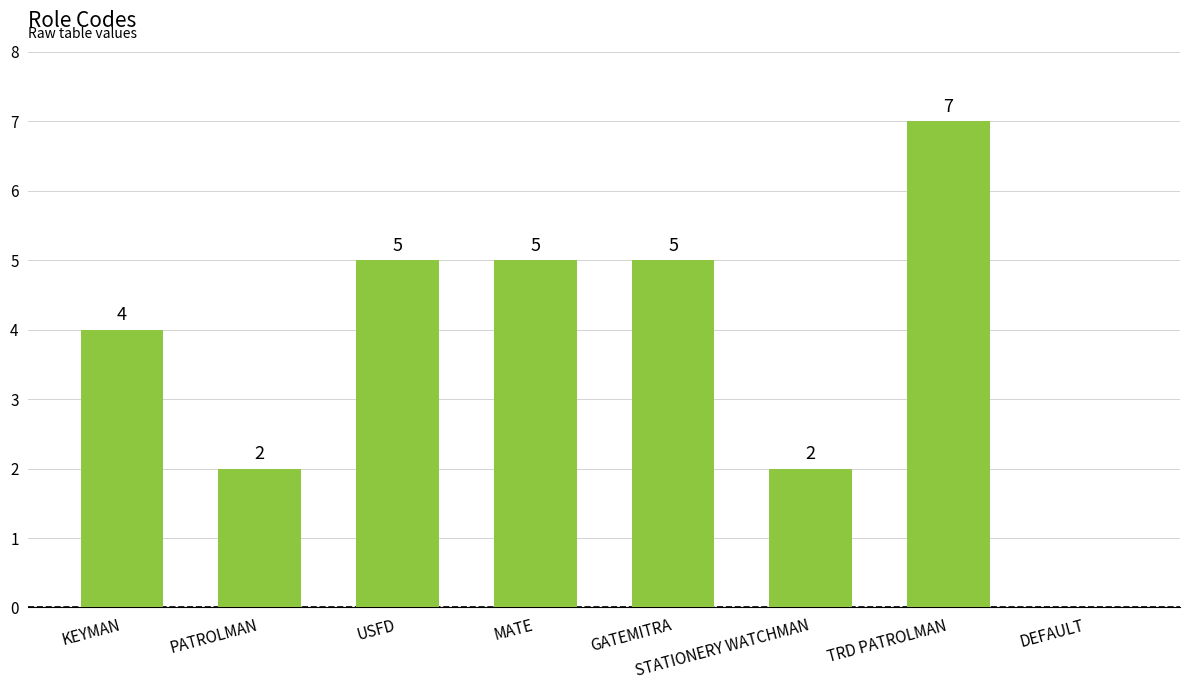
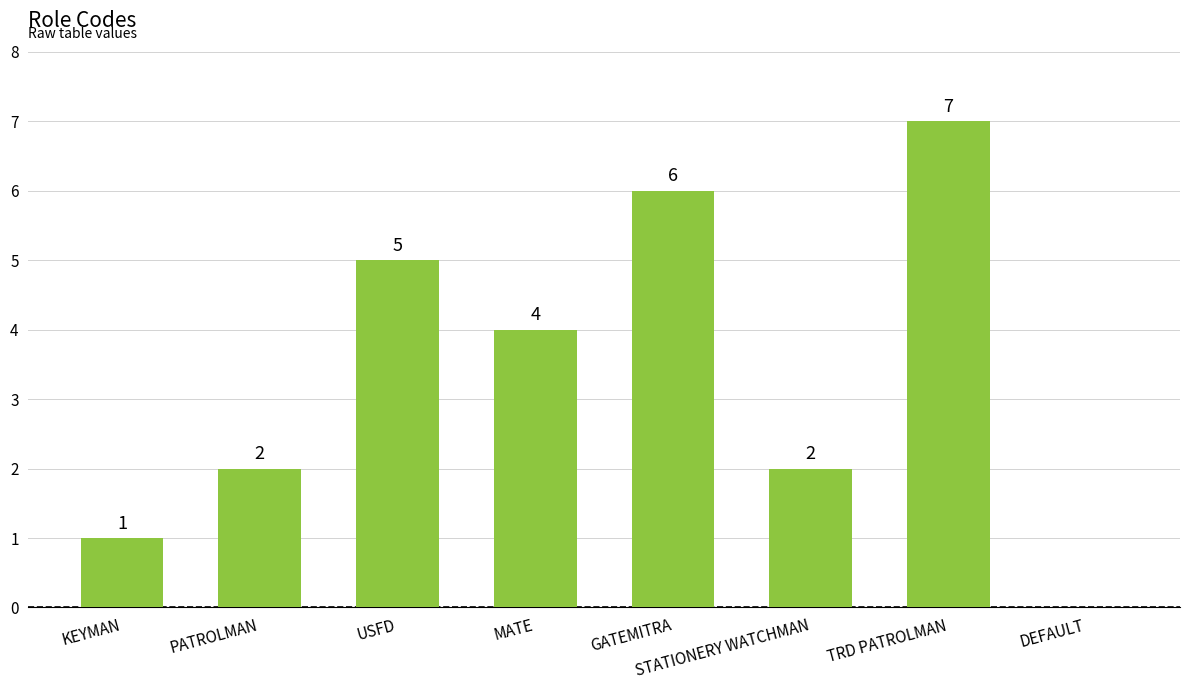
KEYMAN: 4 -> 1
MATE: 5 -> 4
GATEMITRA: 5 -> 6
